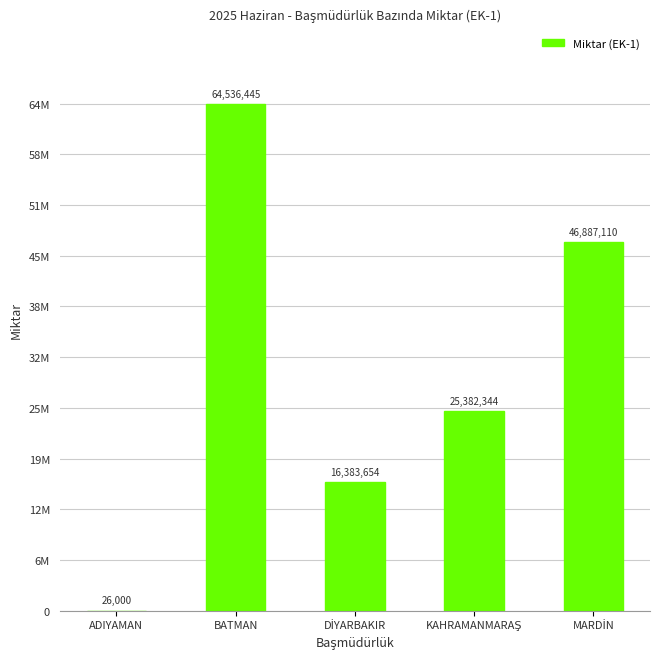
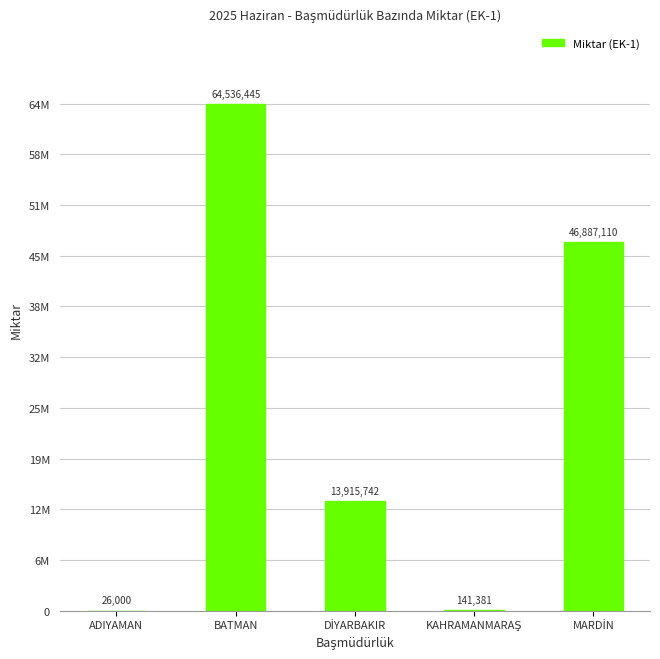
DİYARBAKIR: 16,383,654 -> 13,915,742
KAHRAMANMARAŞ: 25,382,344 -> 141,381
